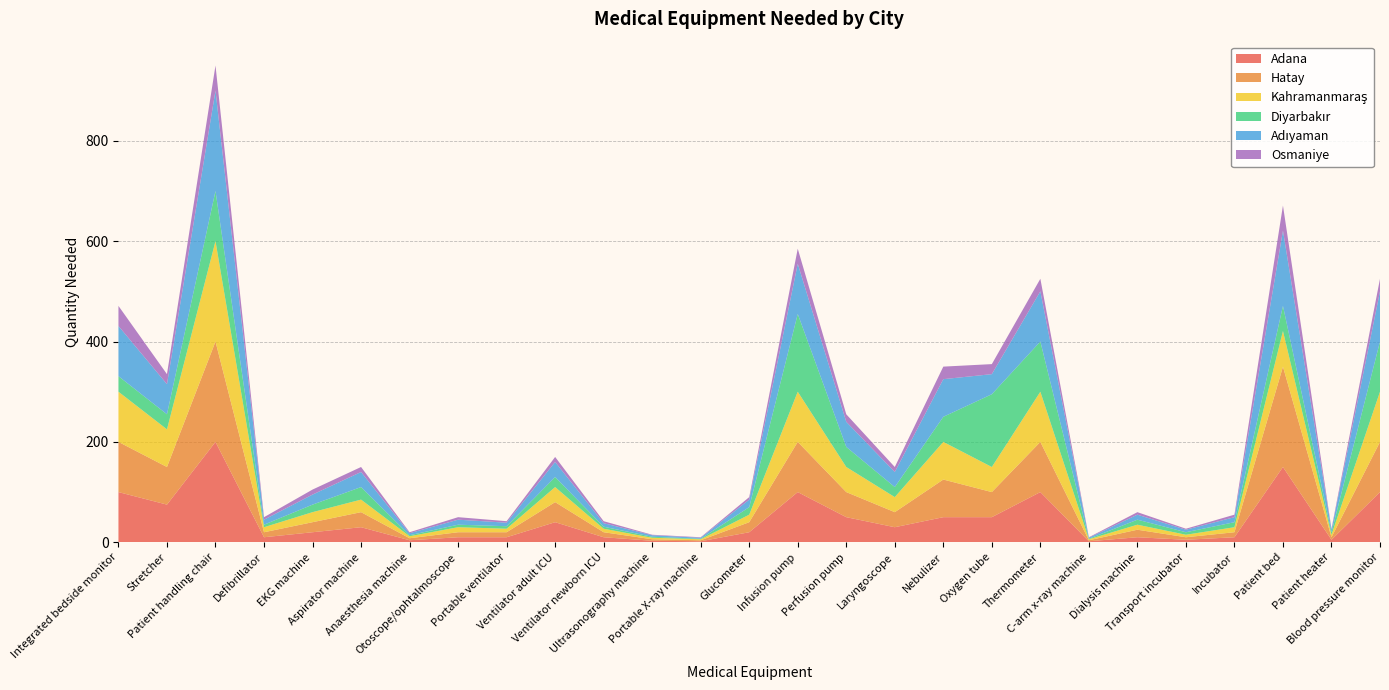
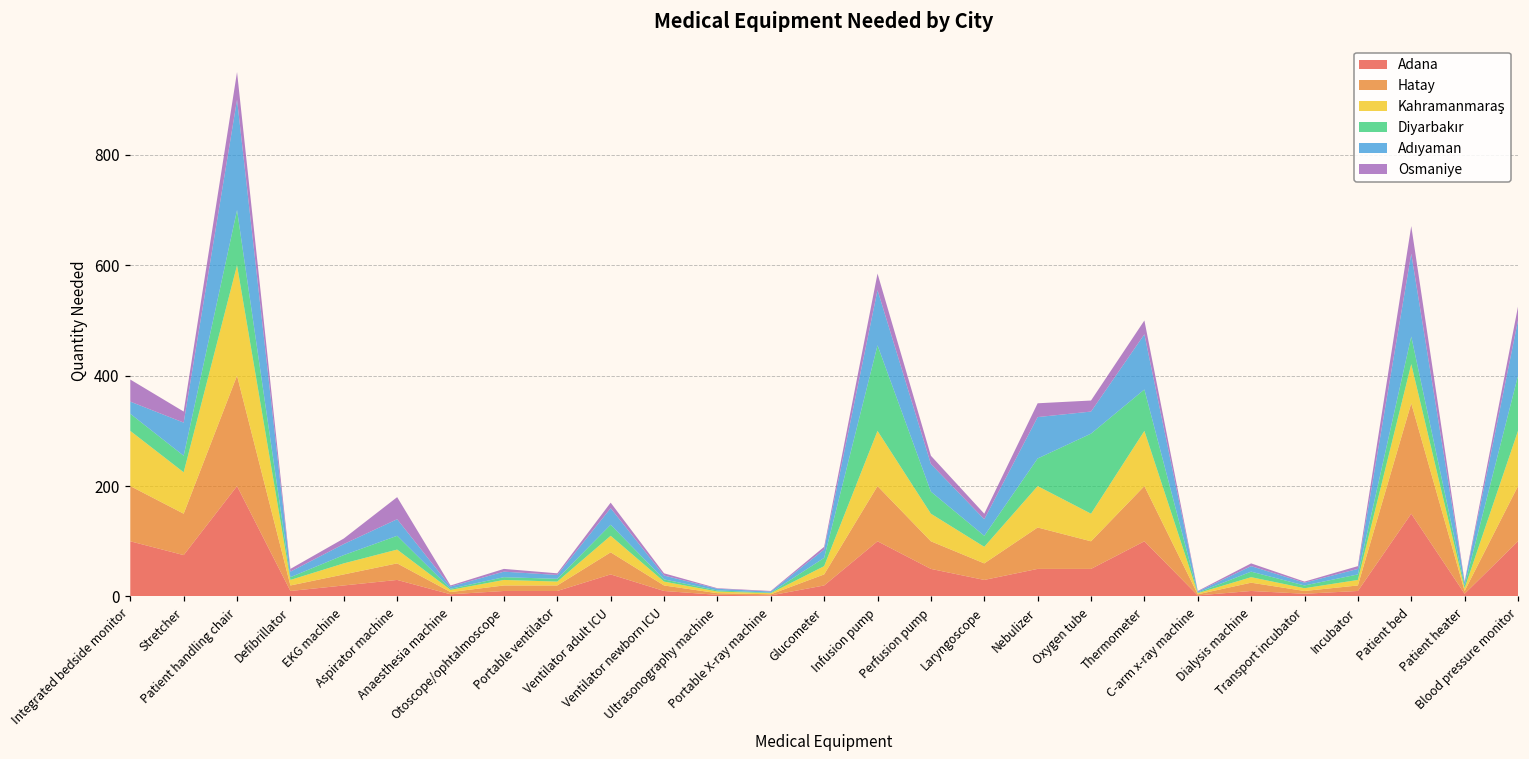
Adıyaman, Integrated bedside monitor: 100 -> 20
Osmaniye, Aspirator machine: 10 -> 40
Diyarbakır, Thermometer: 100 -> 80
